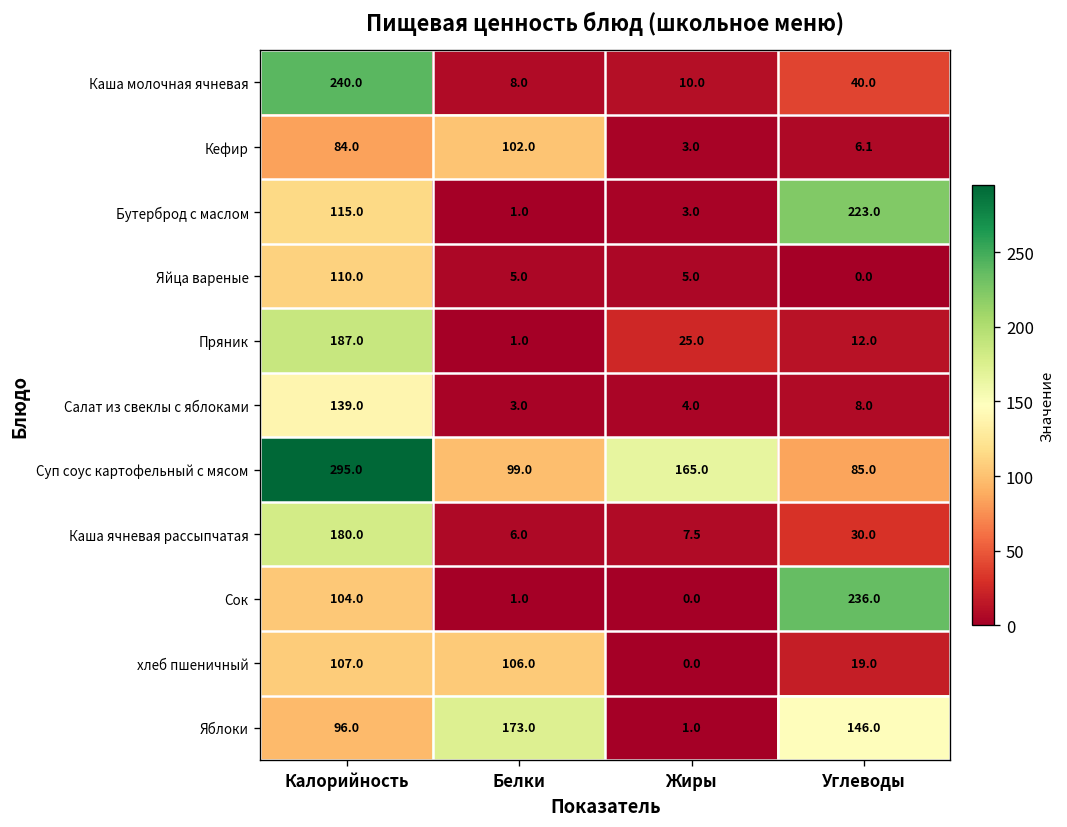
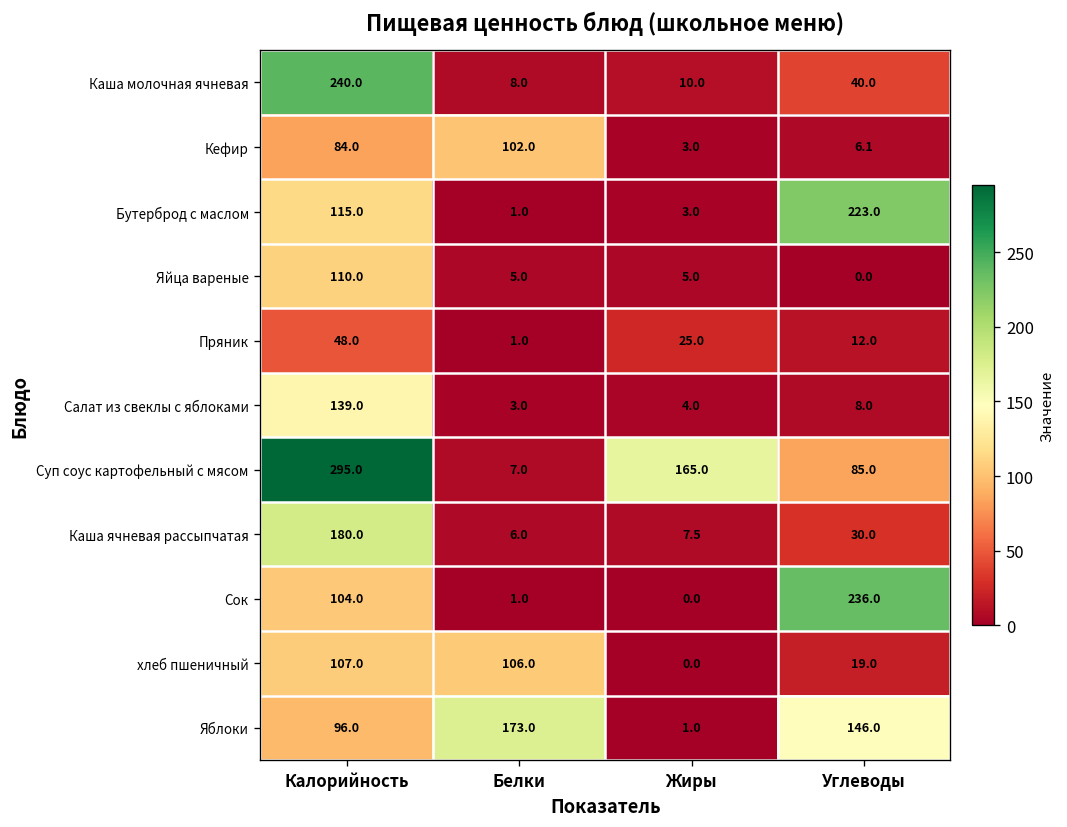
Пряник, Калорийность: 187.0 -> 48.0
Суп соус картофельный с мясом, Белки: 99.0 -> 7.0
